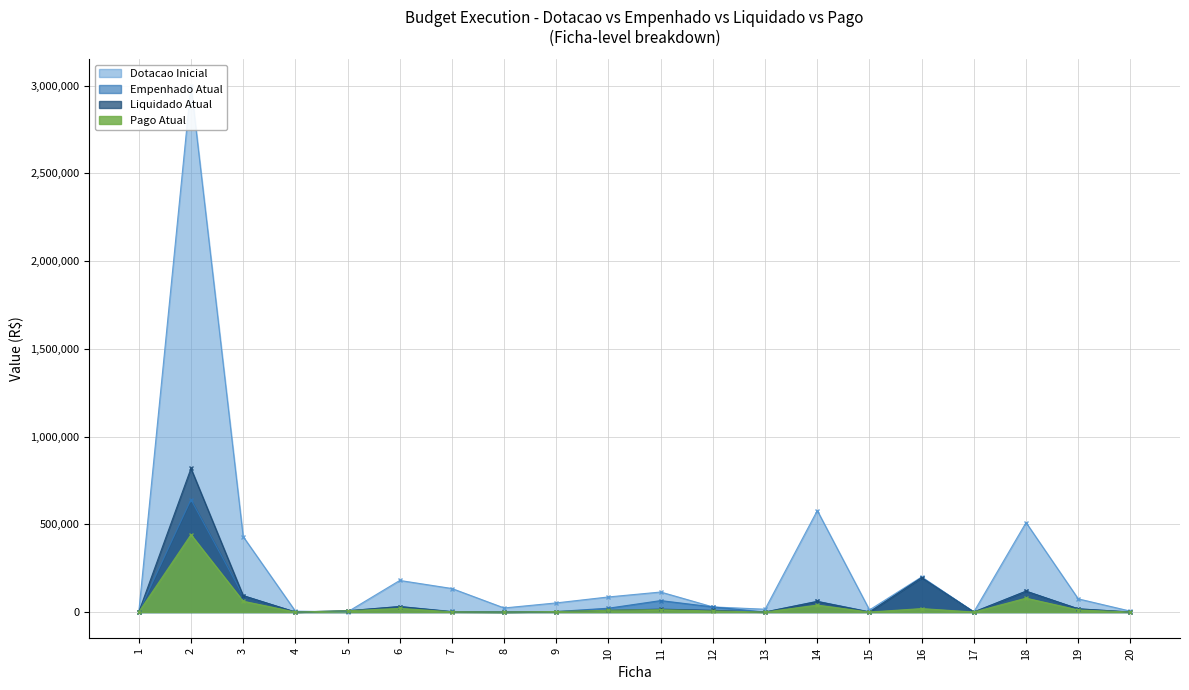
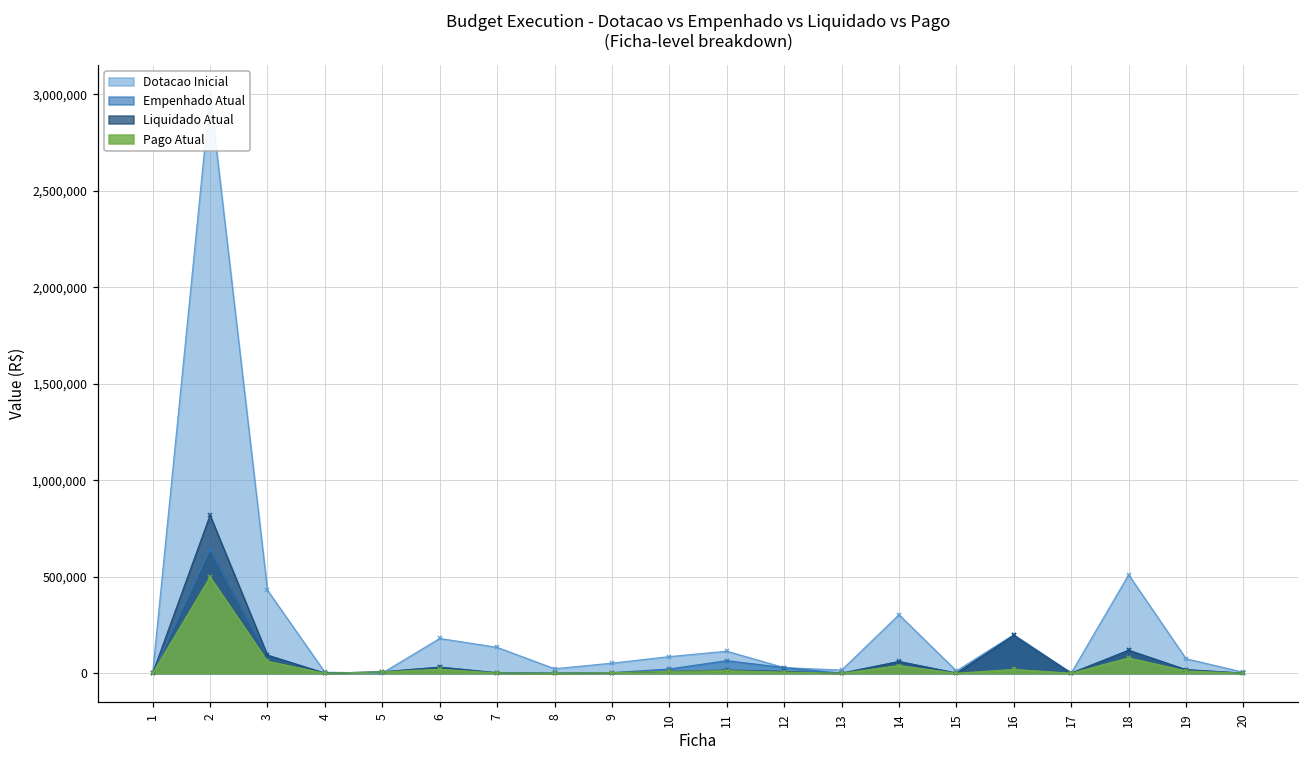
Pago Atual, 2: 440,000 -> 500,000
Dotacao Inicial, 14: 580,000 -> 300,000
